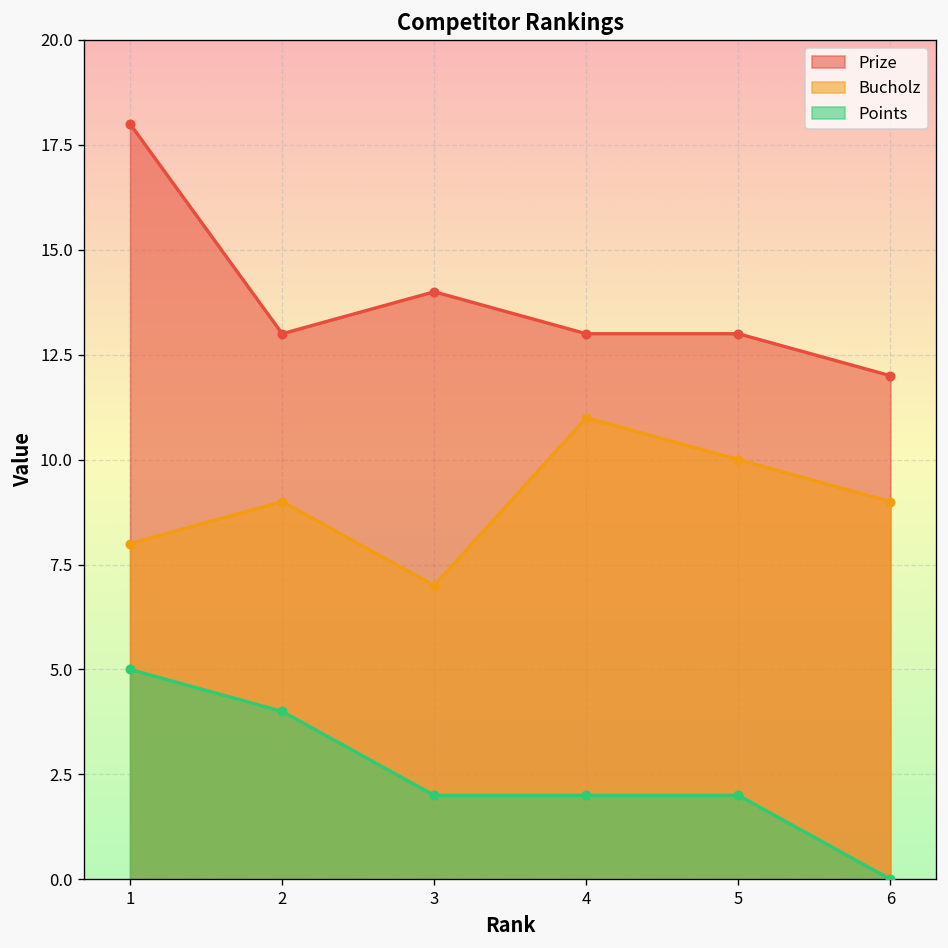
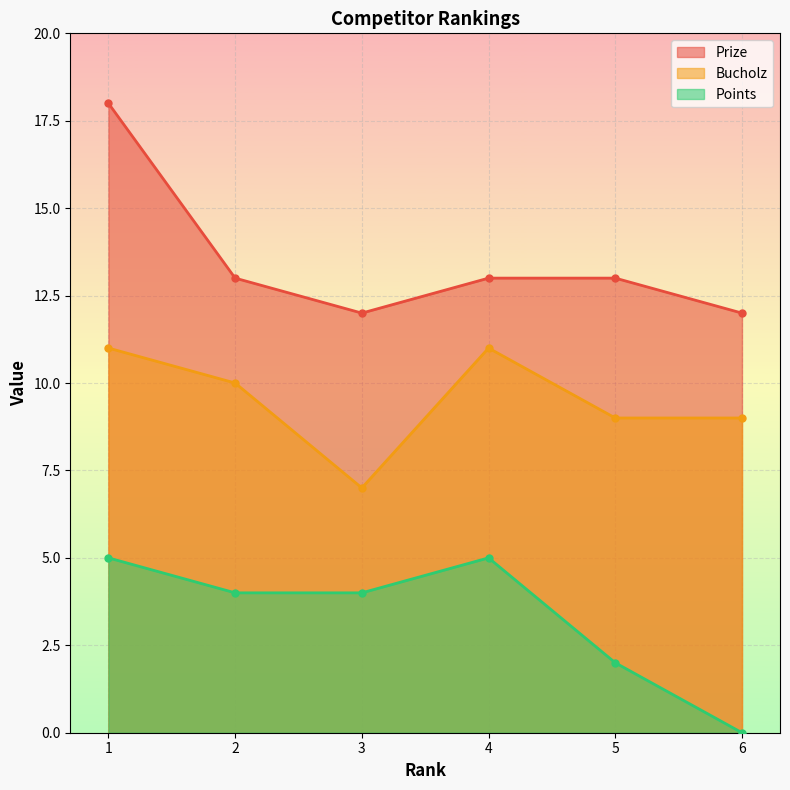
Bucholz, 1: 8 -> 11
Bucholz, 2: 9 -> 10
Prize, 3: 14 -> 12
Points, 3: 2 -> 4
Points, 4: 2 -> 5
Bucholz, 5: 10 -> 9
